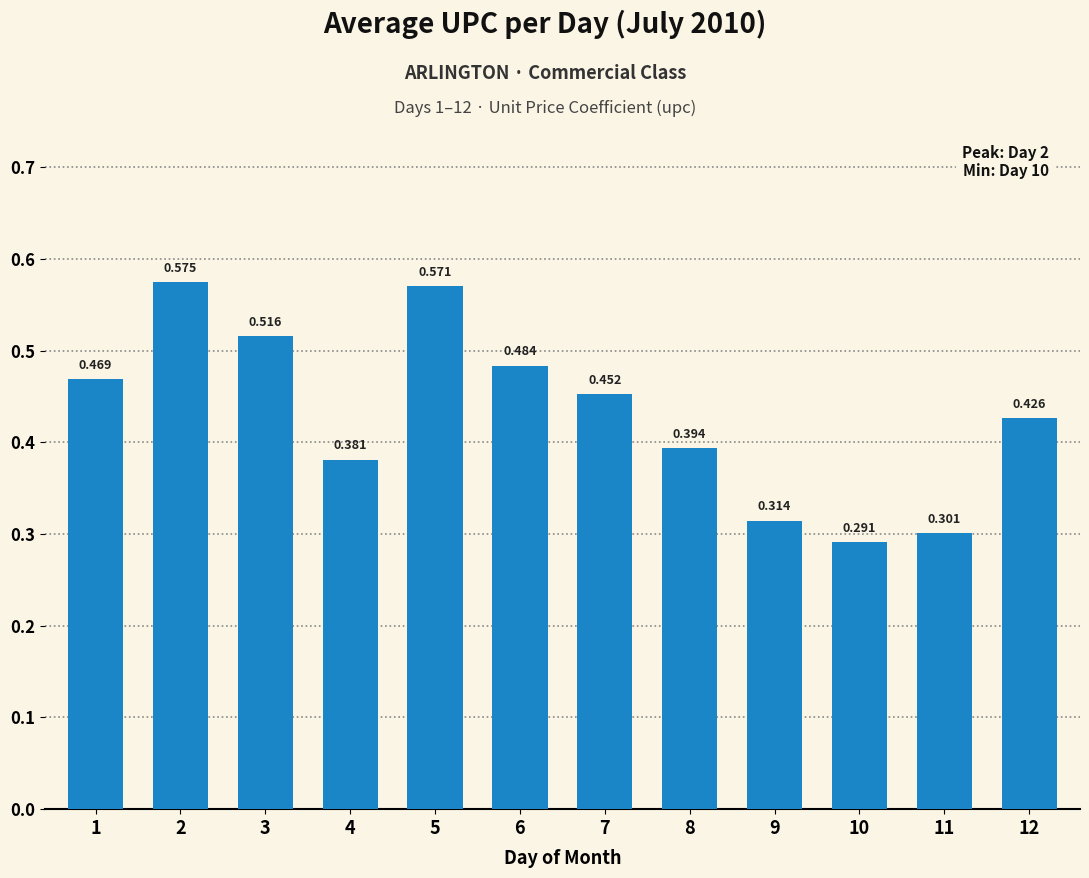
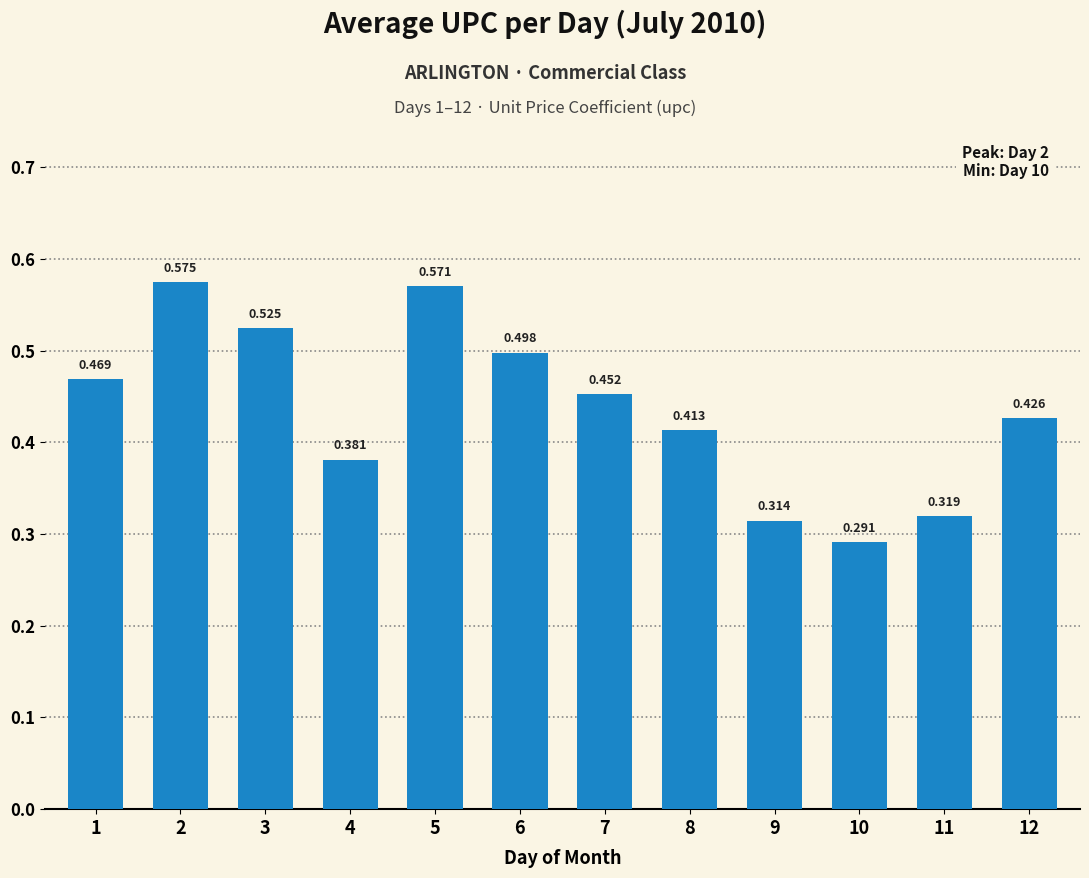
3: 0.516 -> 0.525
6: 0.484 -> 0.498
8: 0.394 -> 0.413
11: 0.301 -> 0.319
